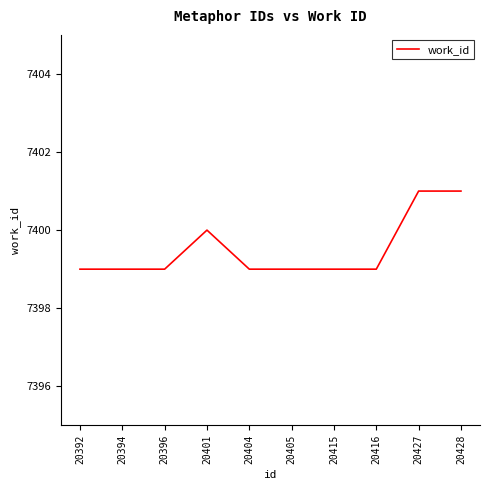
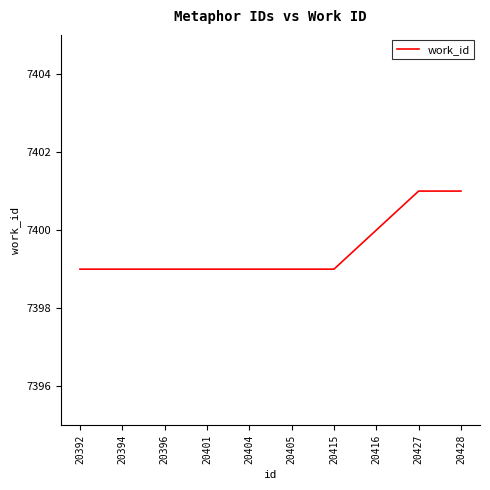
20401: 7400 -> 7399
20416: 7399 -> 7400
